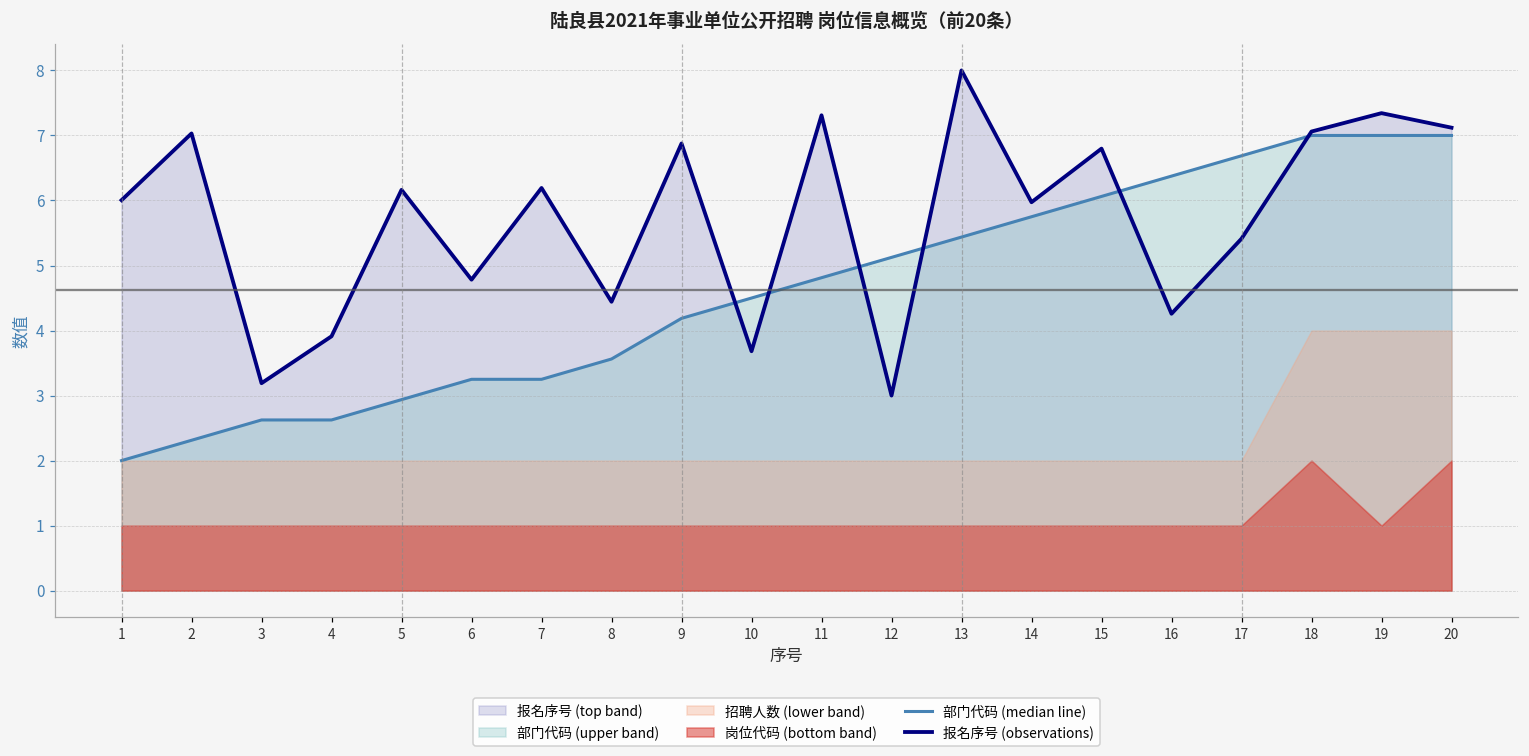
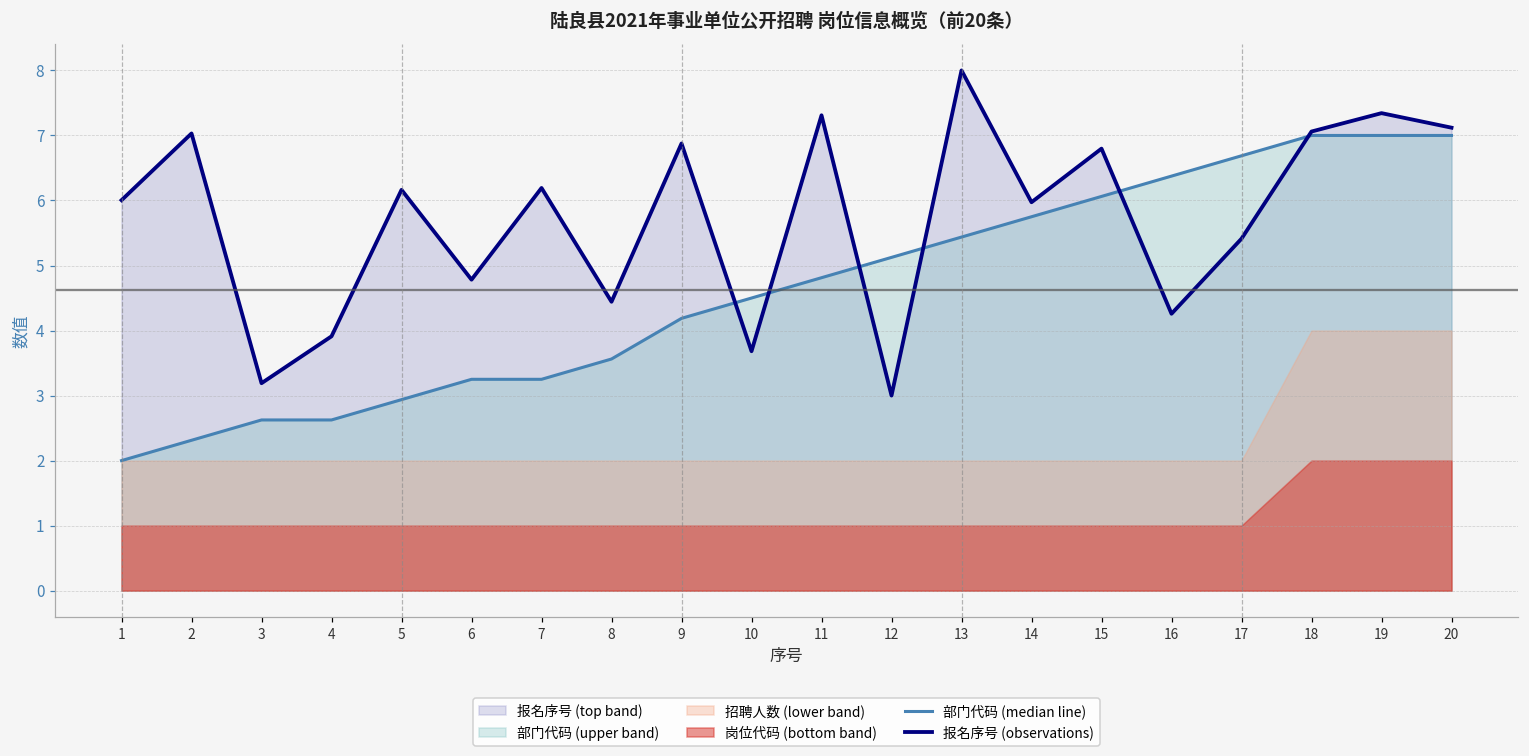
岗位代码 (bottom band), 19: 1 -> 2
